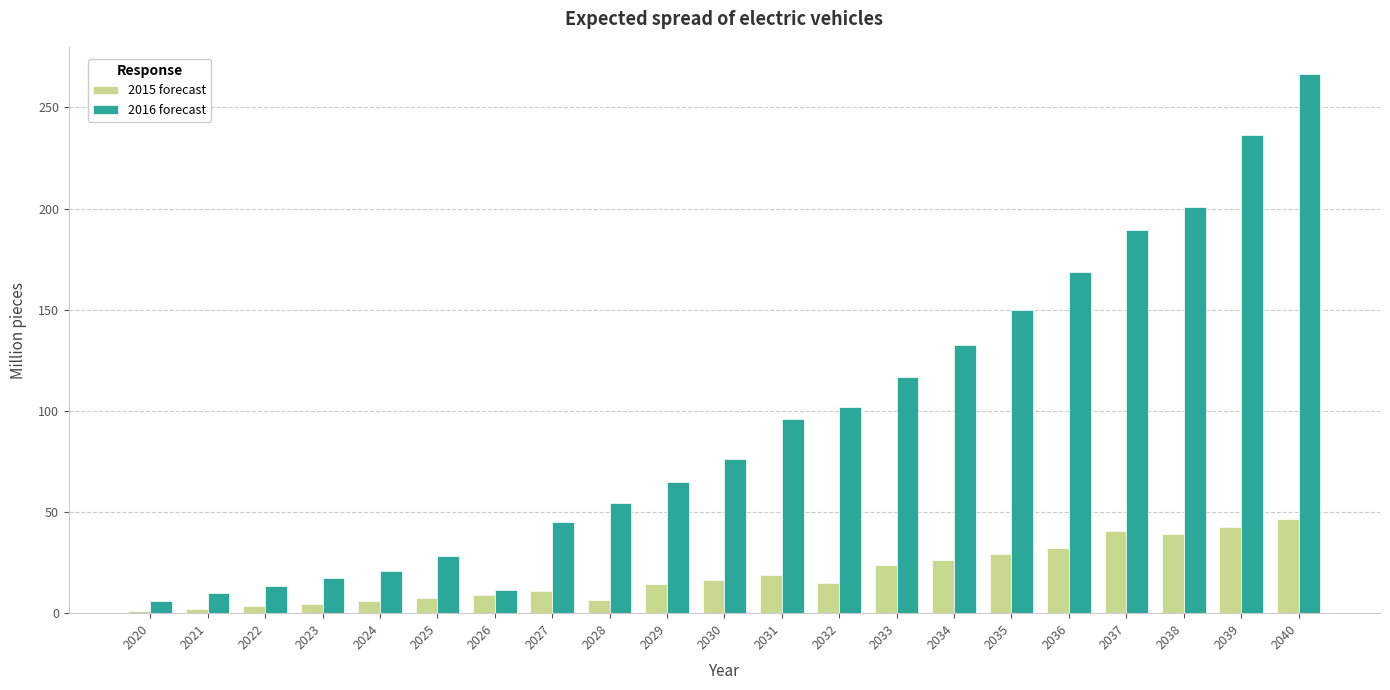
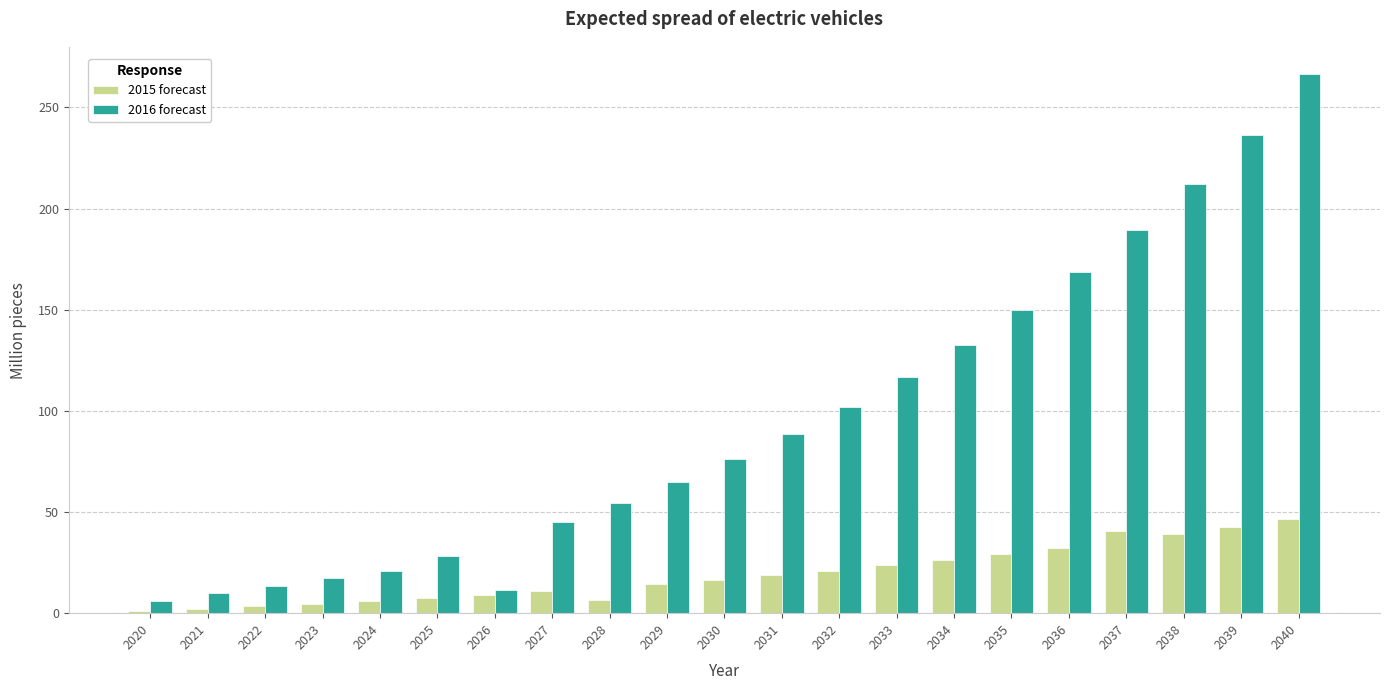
2016 forecast, 2031: 96 -> 88
2015 forecast, 2032: 15 -> 21
2016 forecast, 2038: 201 -> 212
